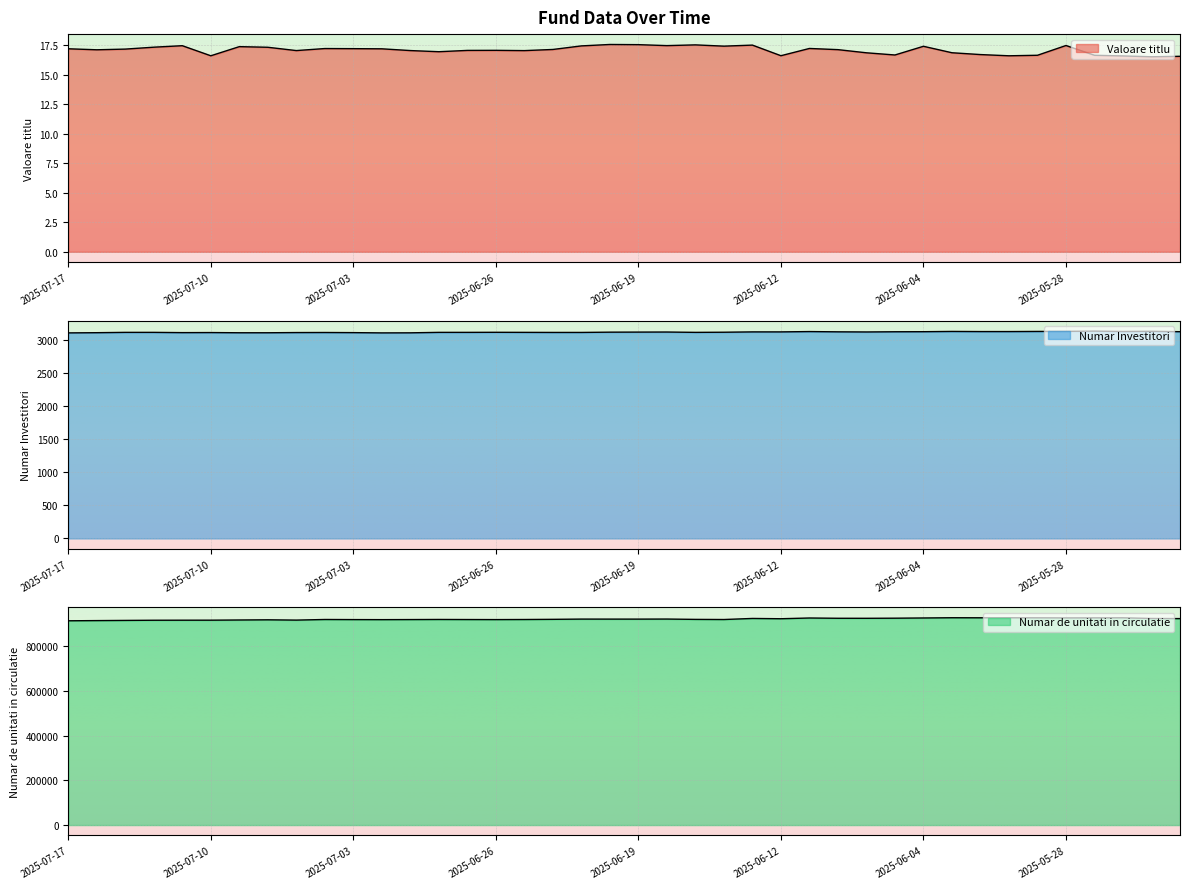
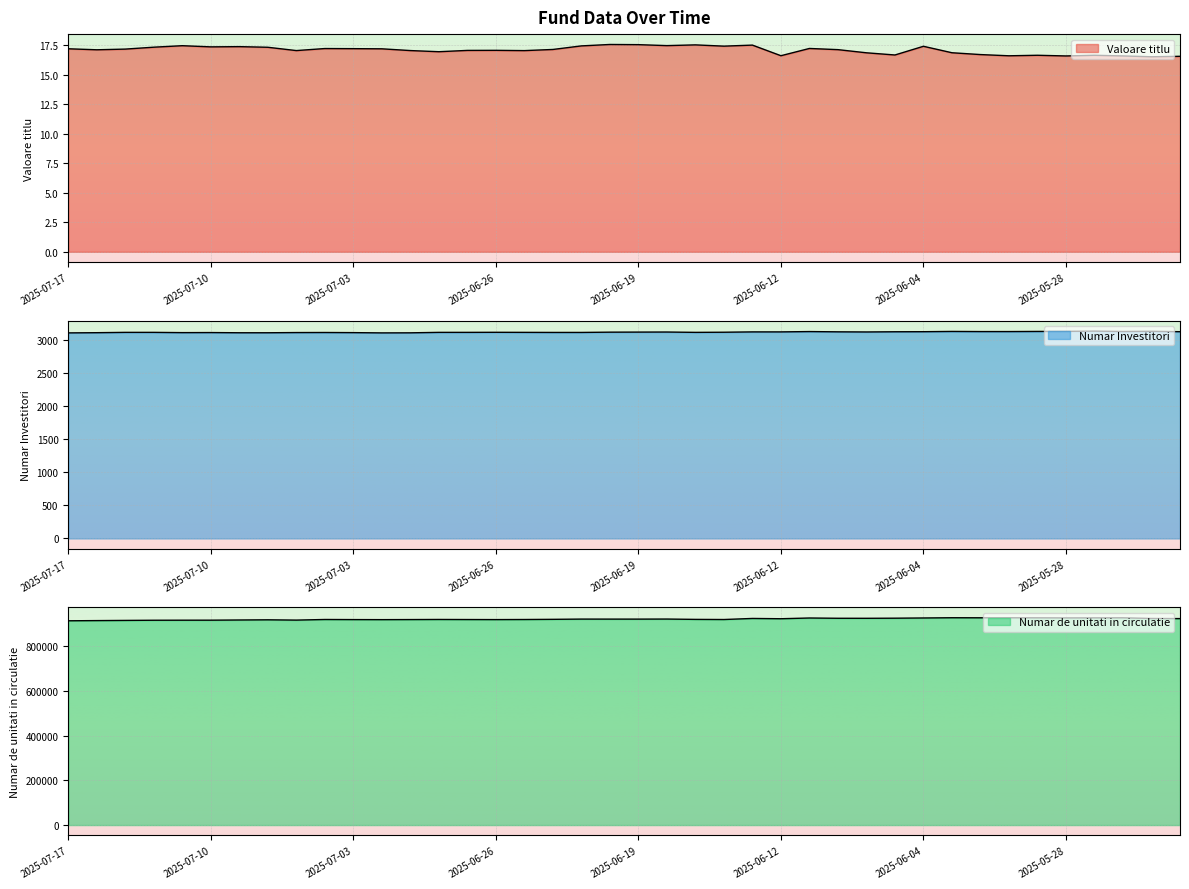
Fund Data Over Time, 2025-07-10: 16.6 -> 17.3
Fund Data Over Time, 2025-05-28: 17.5 -> 16.6
